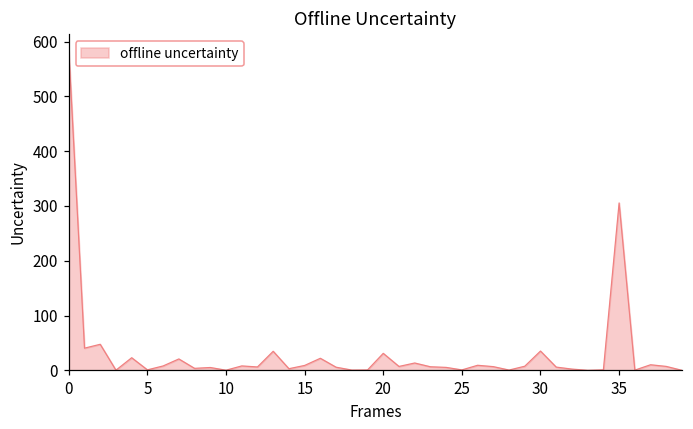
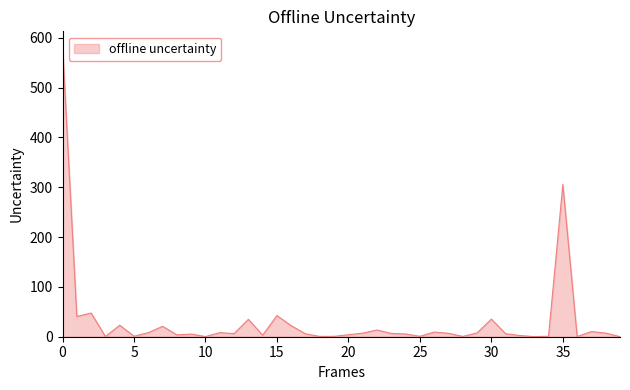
15: 10 -> 40
20: 30 -> 0
